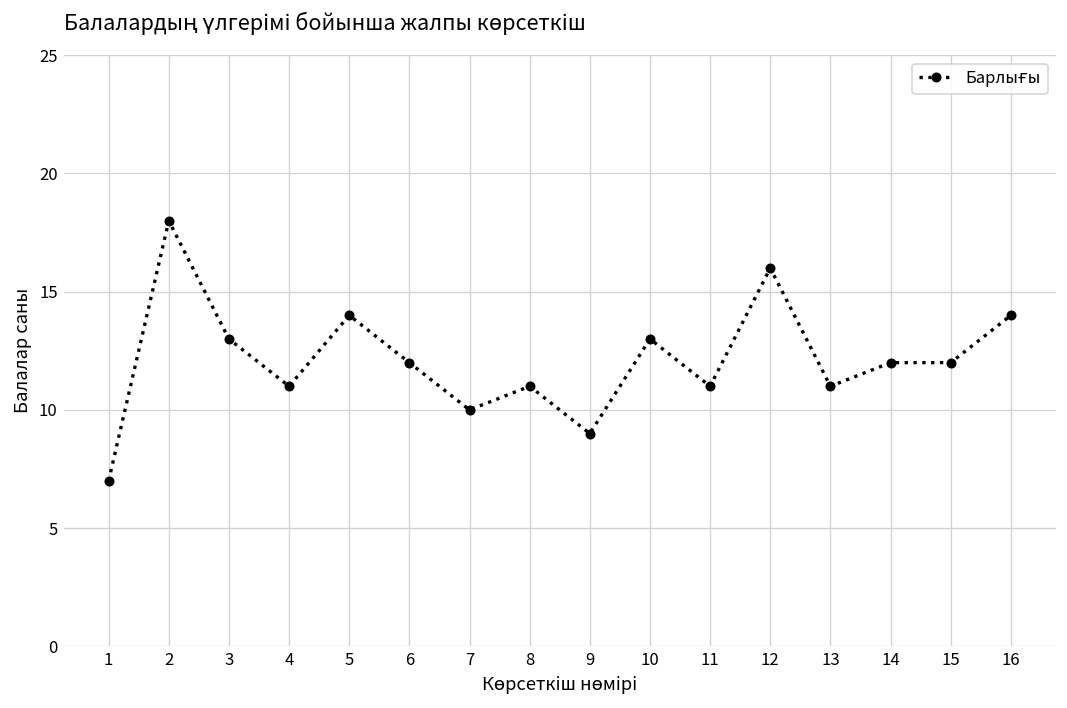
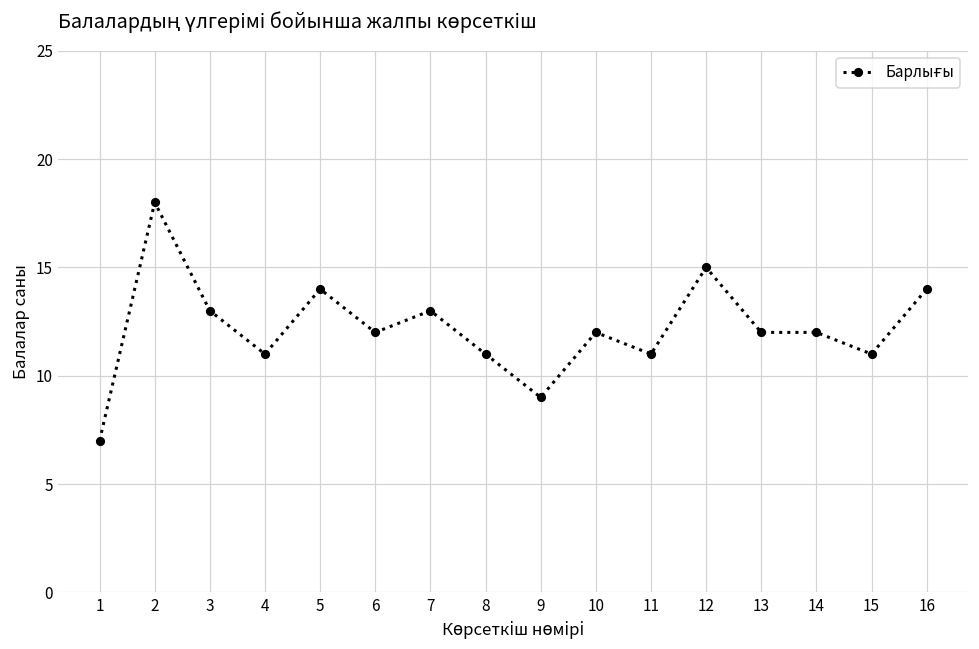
7: 10 -> 13
10: 13 -> 12
12: 16 -> 15
13: 11 -> 12
15: 12 -> 11
